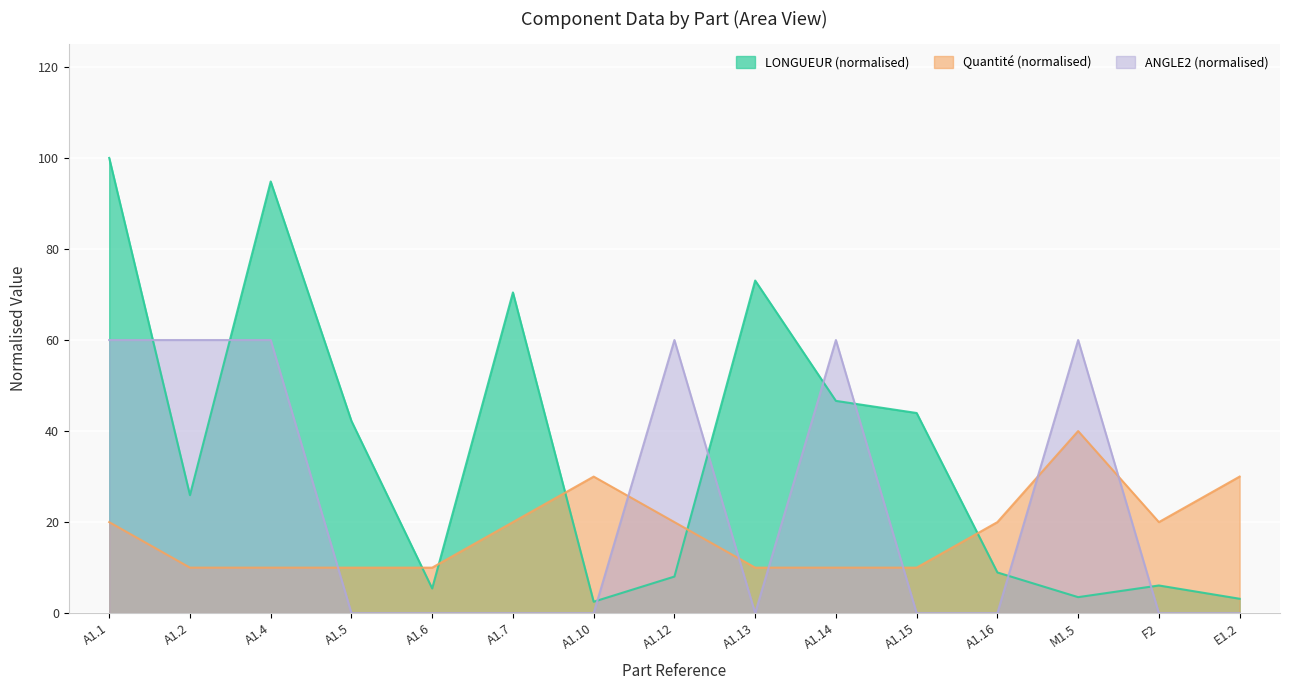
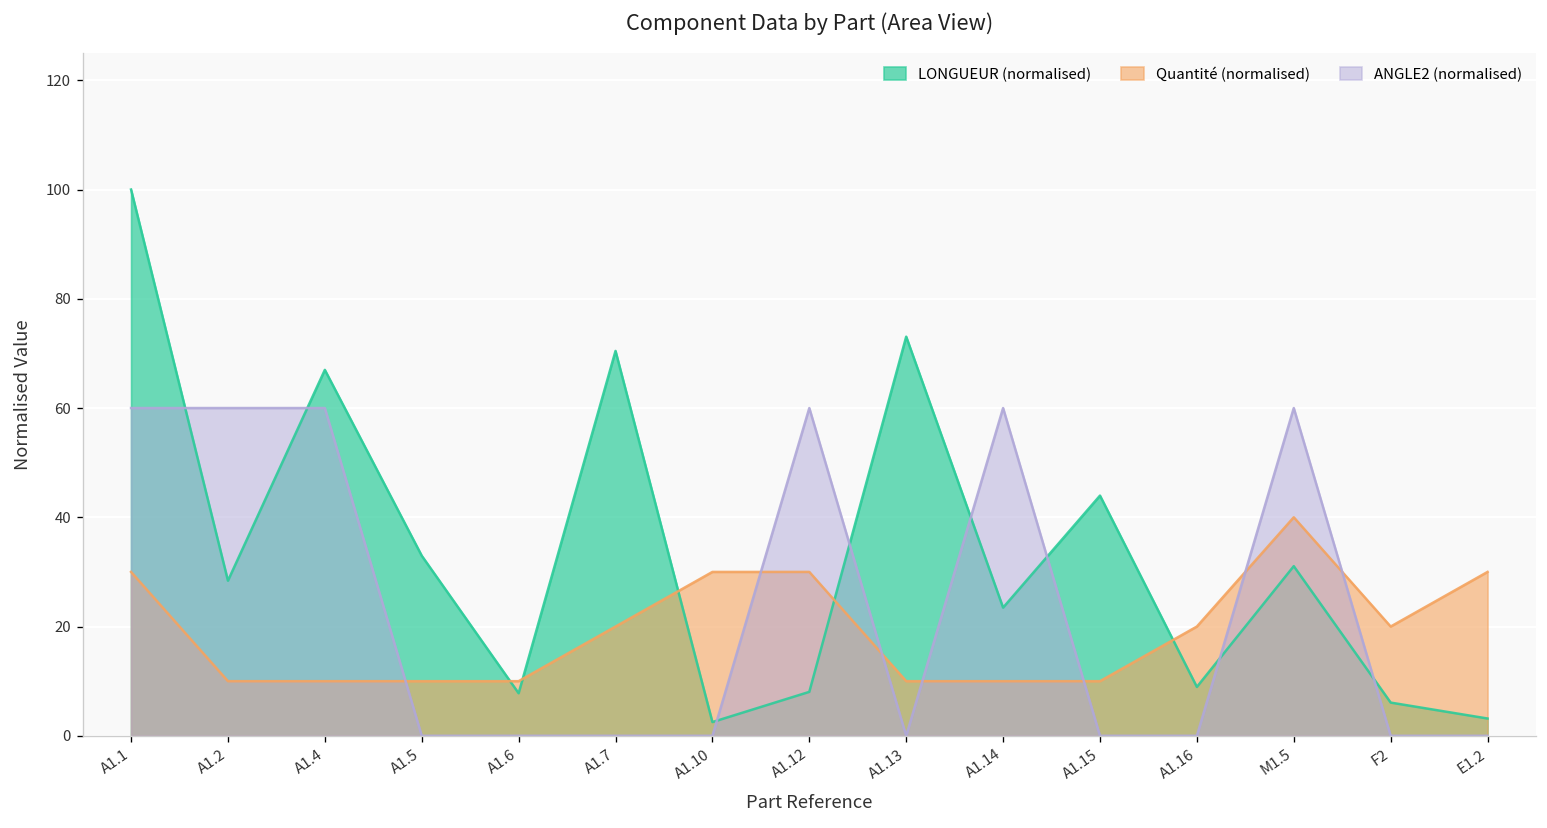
Quantité (normalised), A1.1: 20 -> 30
LONGUEUR (normalised), A1.2: 26 -> 28
LONGUEUR (normalised), A1.4: 95 -> 67
LONGUEUR (normalised), A1.5: 42 -> 33
LONGUEUR (normalised), A1.6: 5 -> 8
Quantité (normalised), A1.12: 20 -> 30
LONGUEUR (normalised), A1.14: 47 -> 23
LONGUEUR (normalised), M1.5: 4 -> 31
